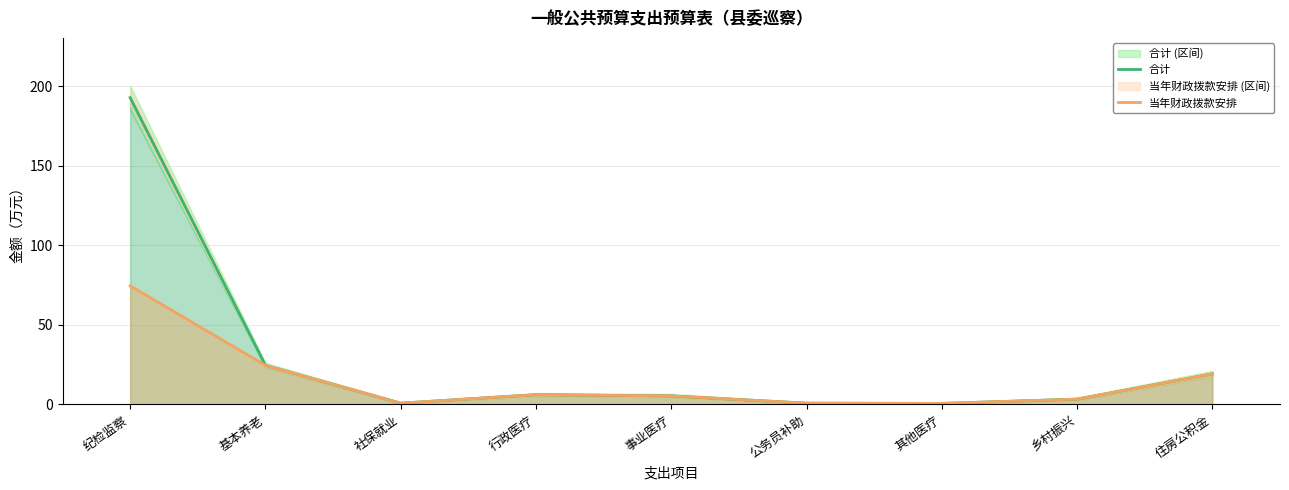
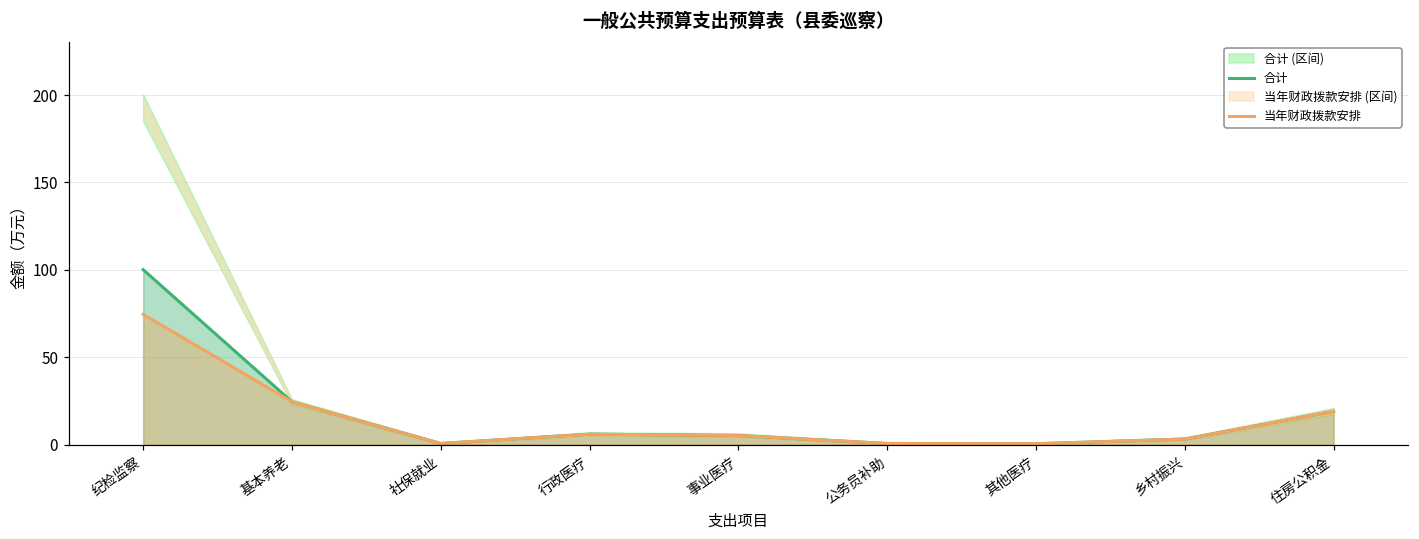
合计, 纪检监察: 193 -> 100
